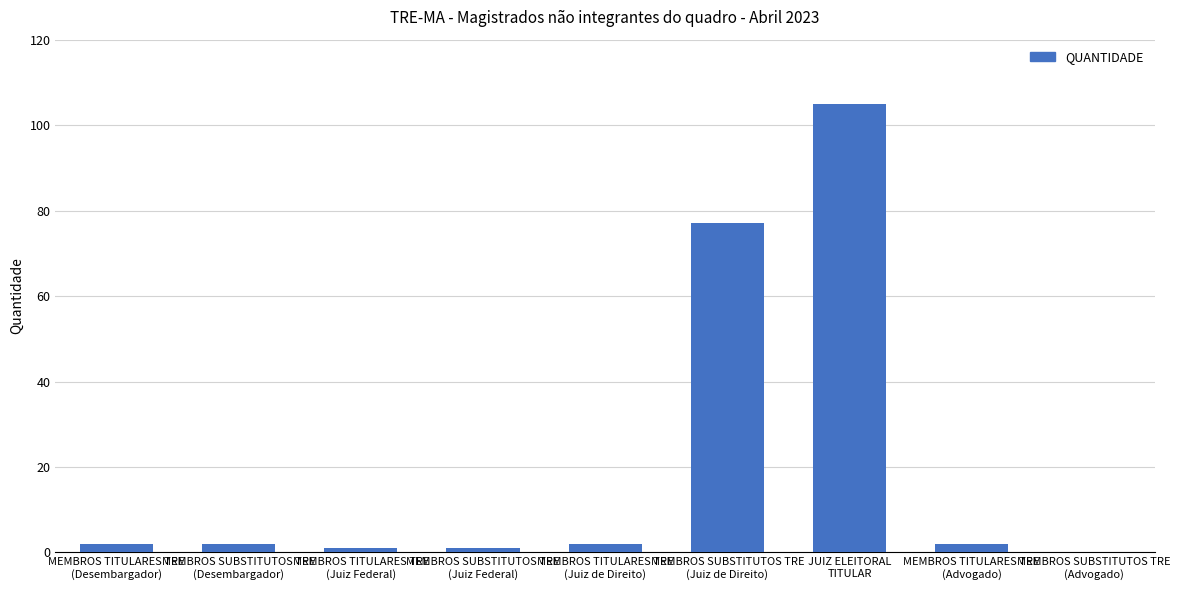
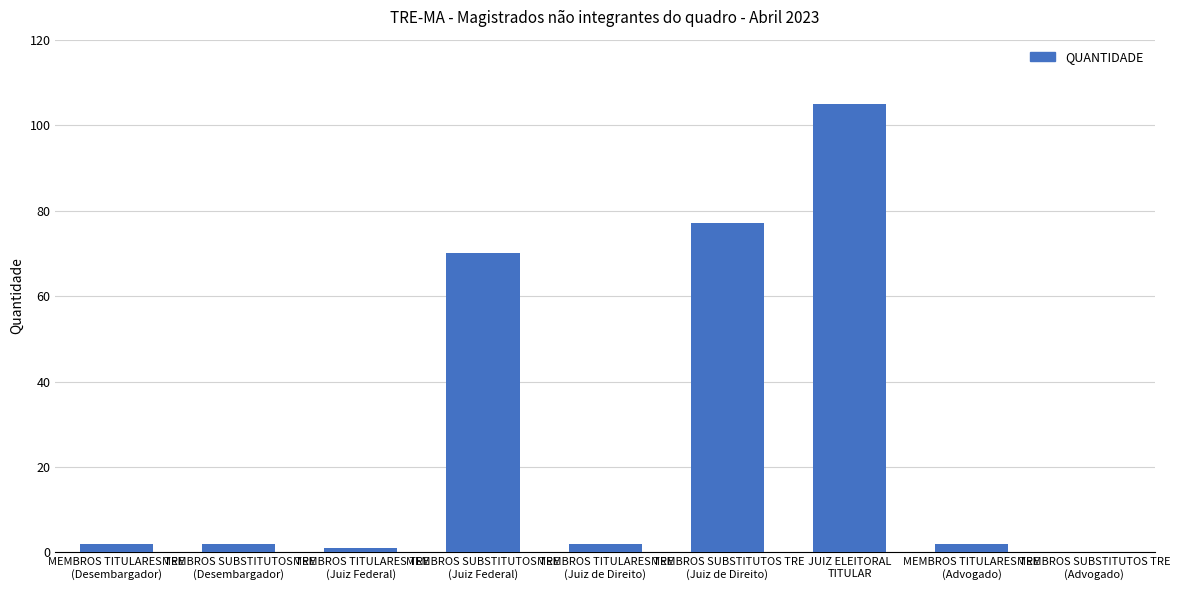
MEMBROS SUBSTITUTOS TRE (Juiz Federal): 1 -> 70
